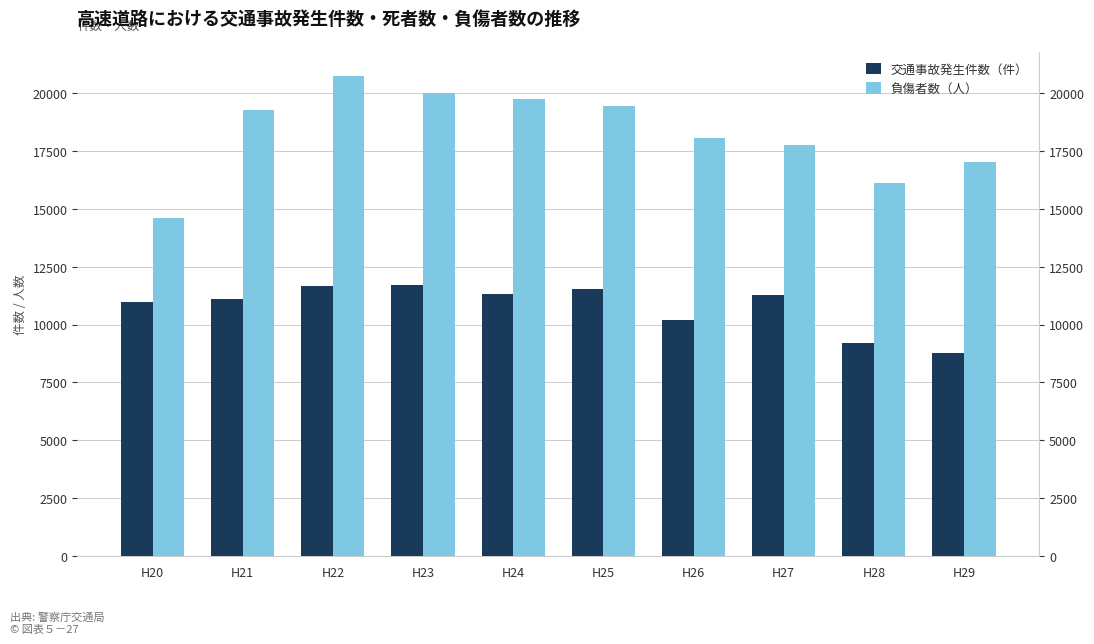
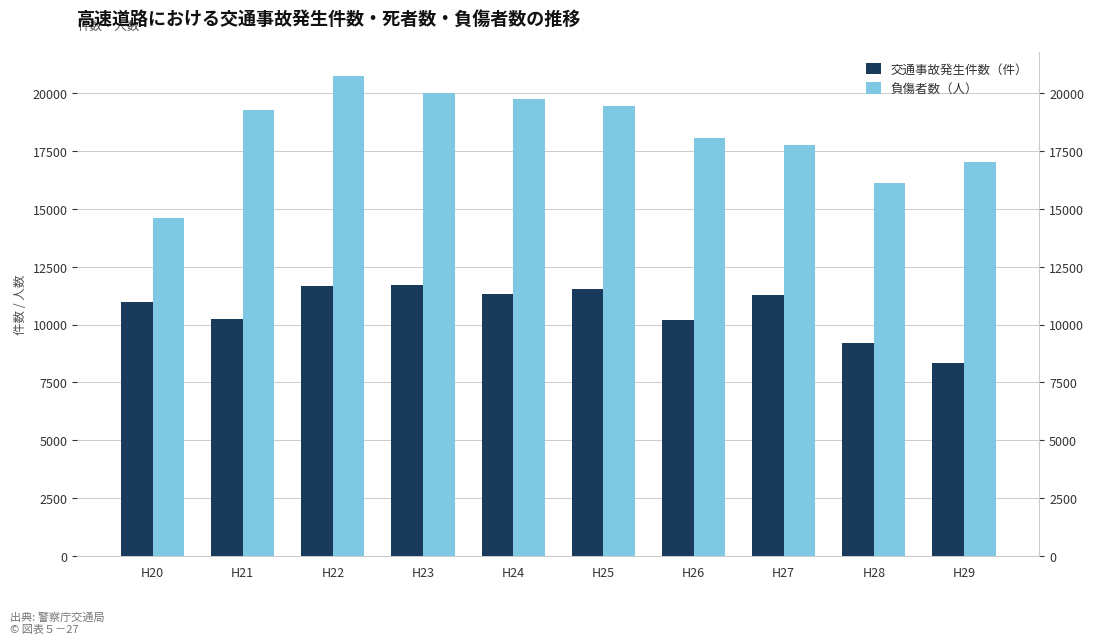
交通事故発生件数（件）, H21: 11100 -> 10200
交通事故発生件数（件）, H29: 8800 -> 8400
